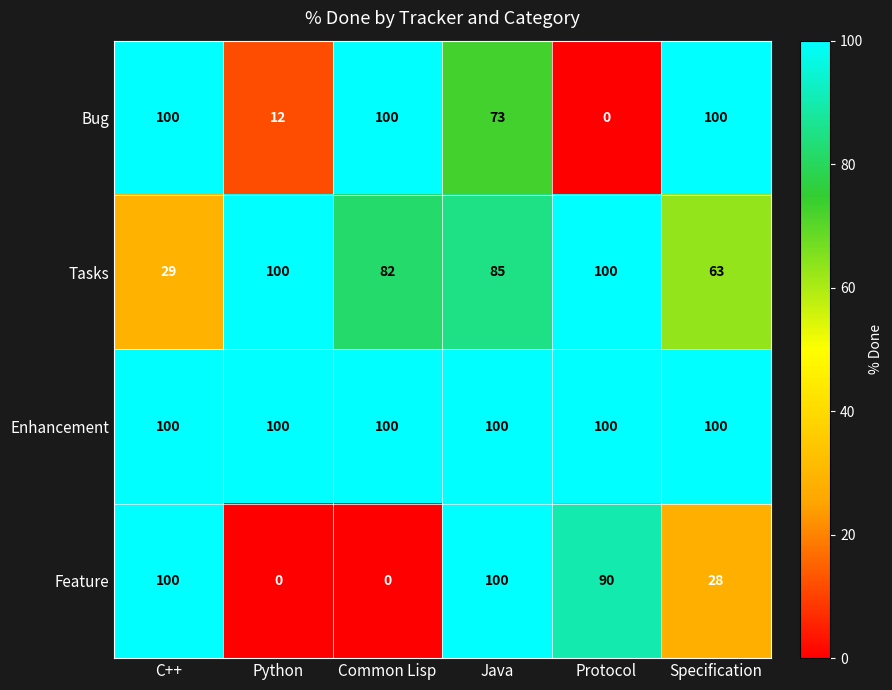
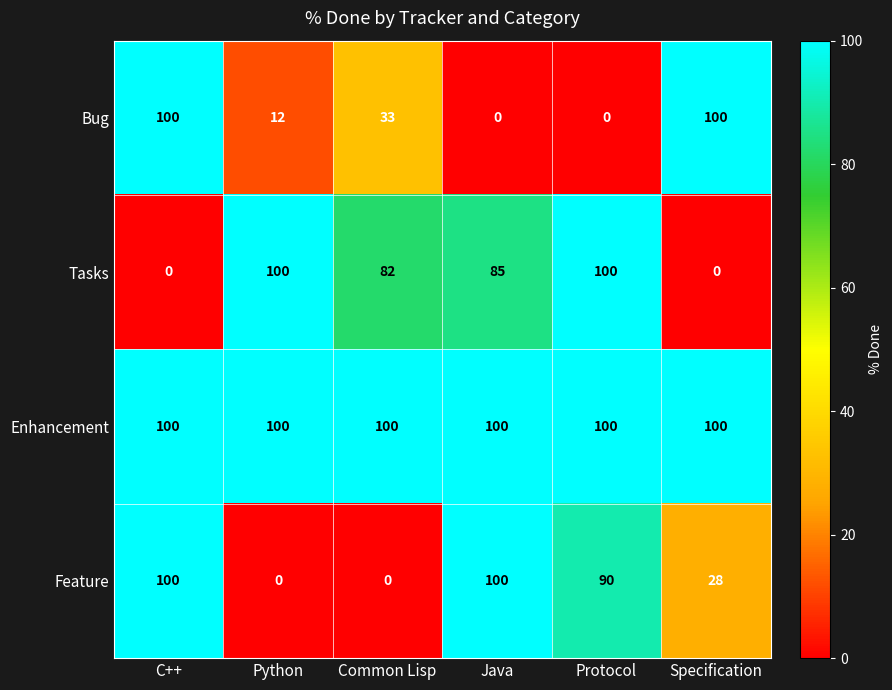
Bug, Common Lisp: 100 -> 33
Bug, Java: 73 -> 0
Tasks, C++: 29 -> 0
Tasks, Specification: 63 -> 0
